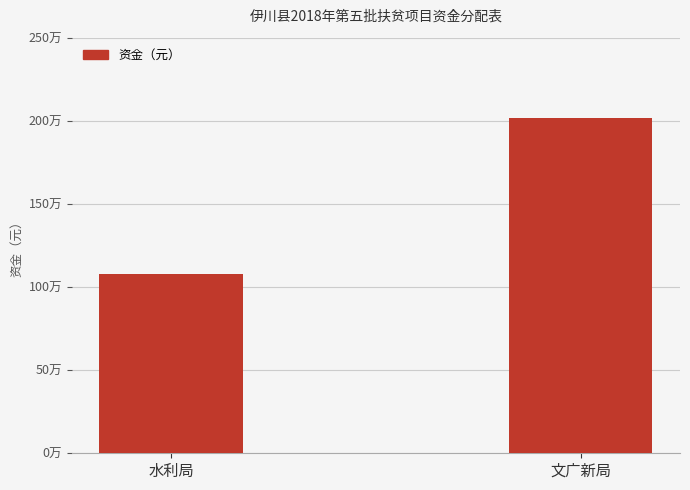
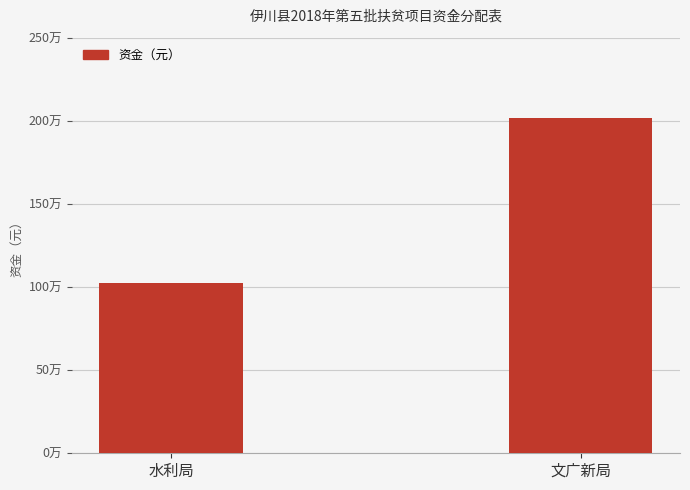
水利局: 108万 -> 102万
